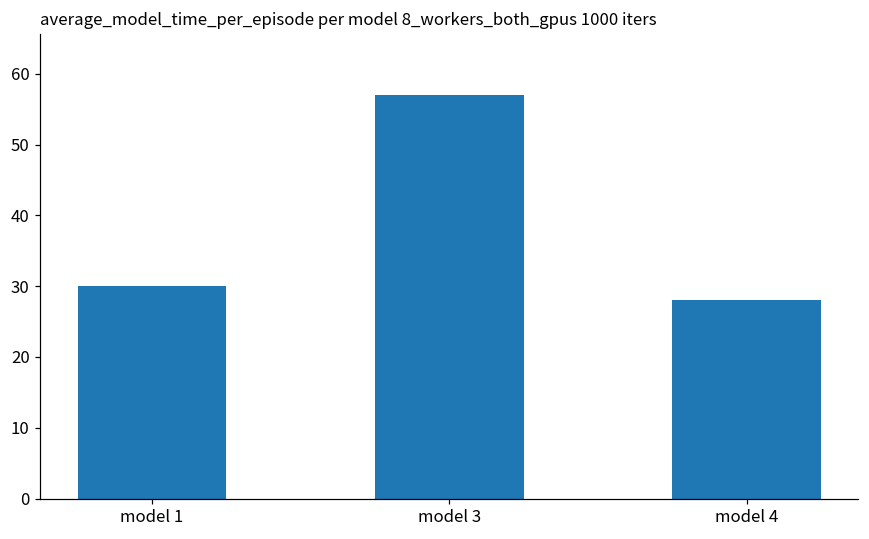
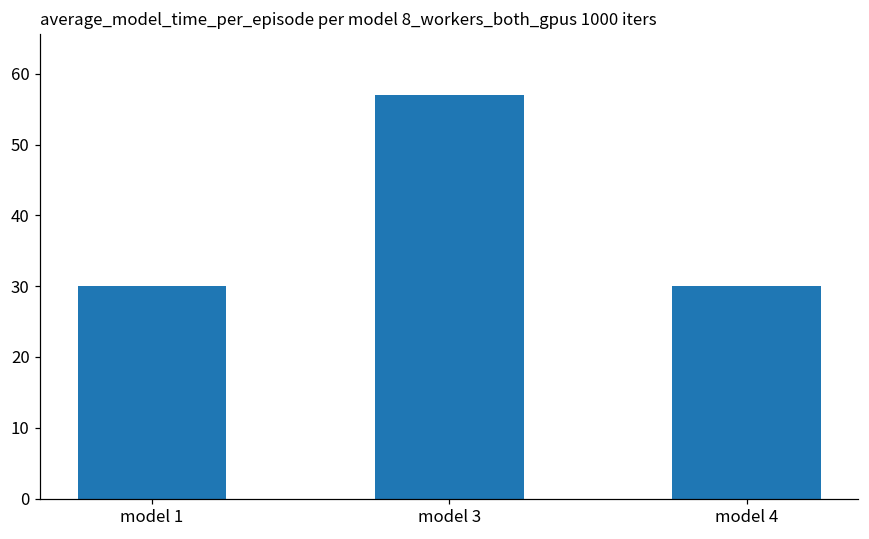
model 4: 28 -> 30
